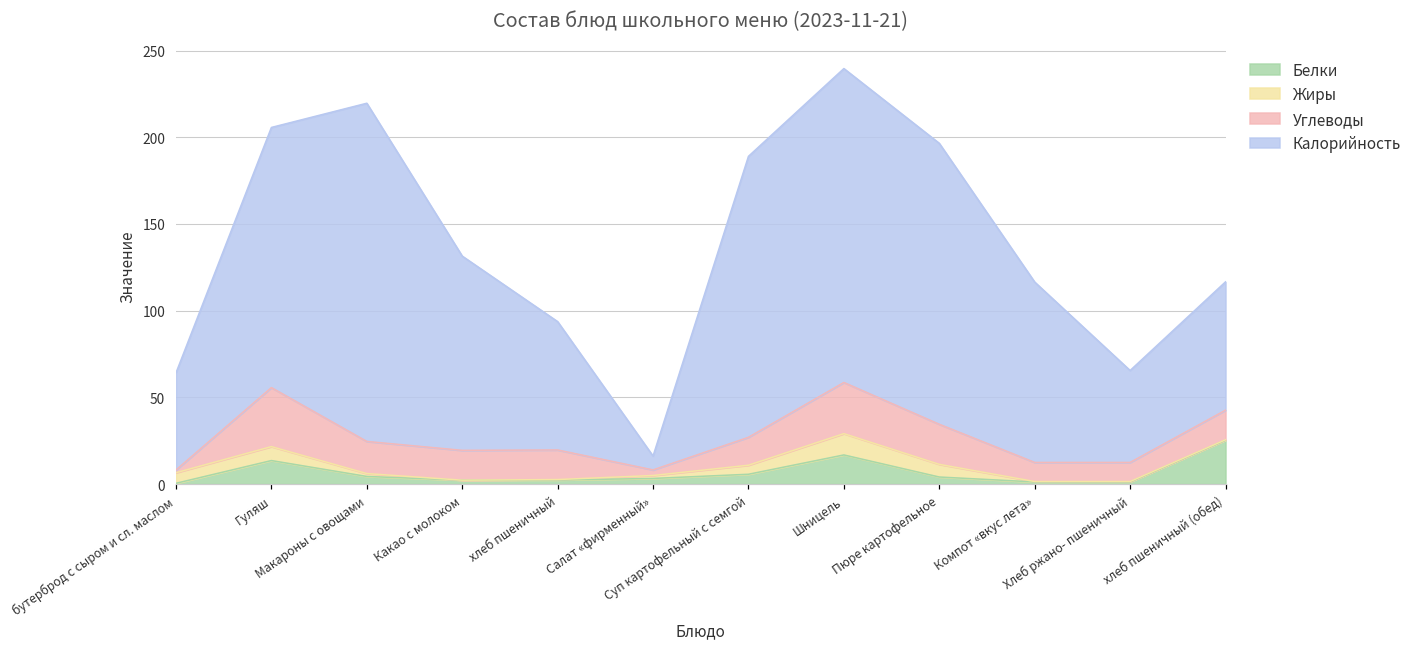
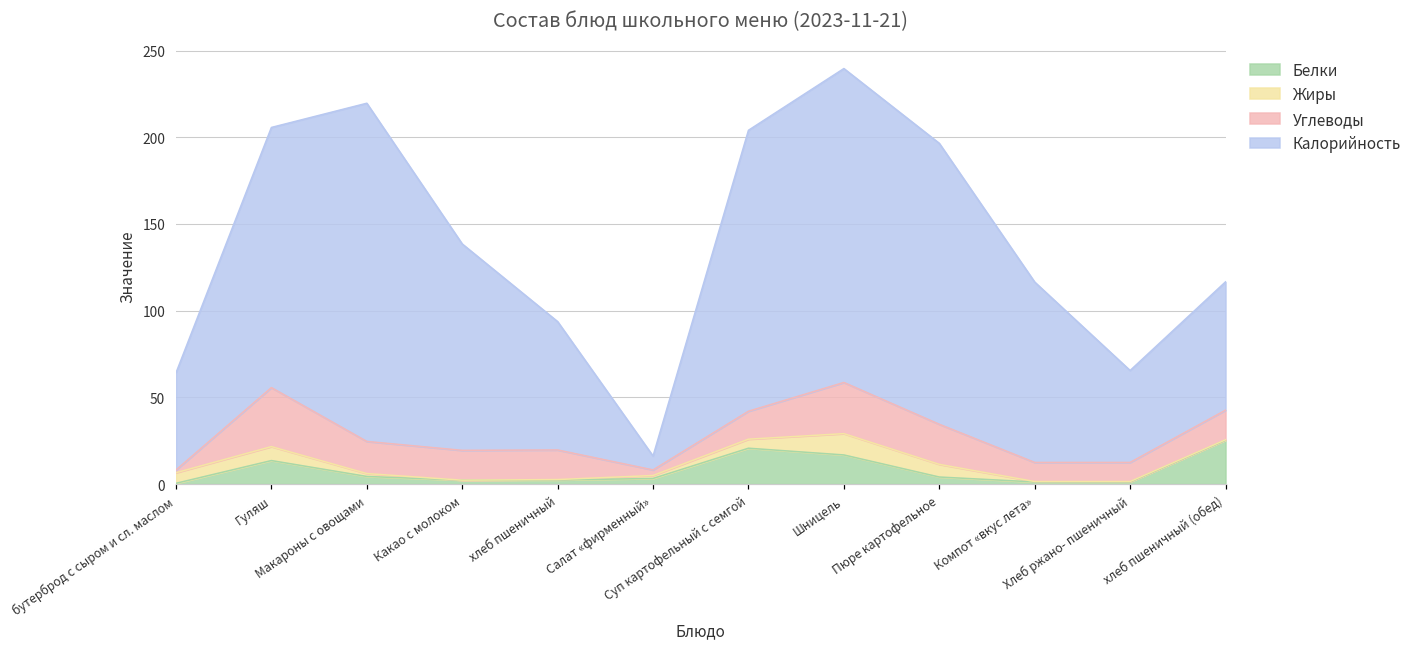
Калорийность, Какао с молоком: 112 -> 119
Белки, Суп картофельный с семгой: 6 -> 21
